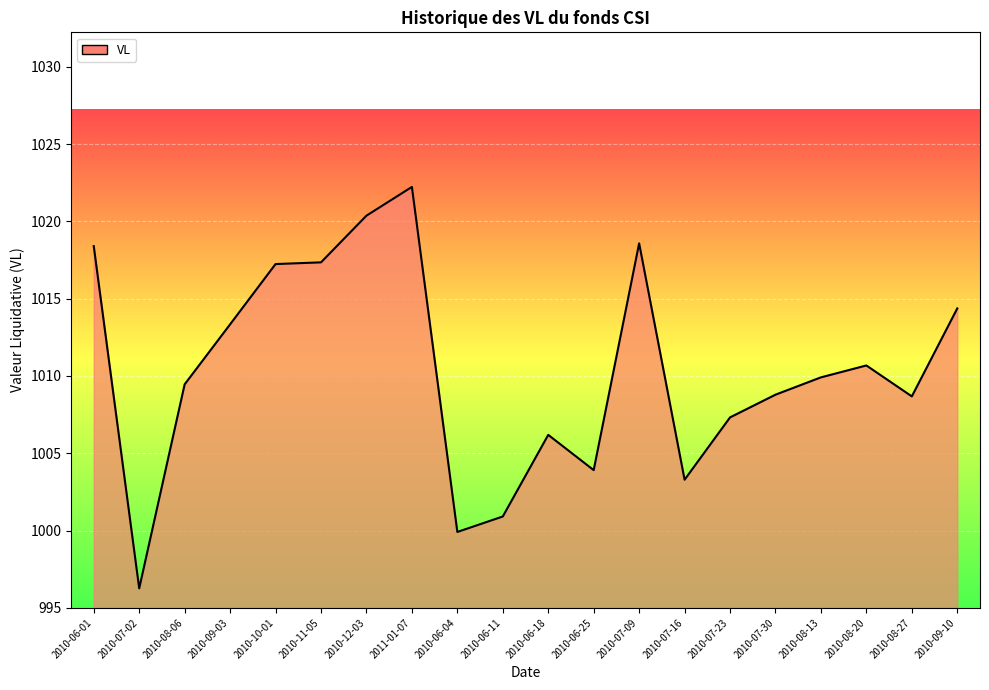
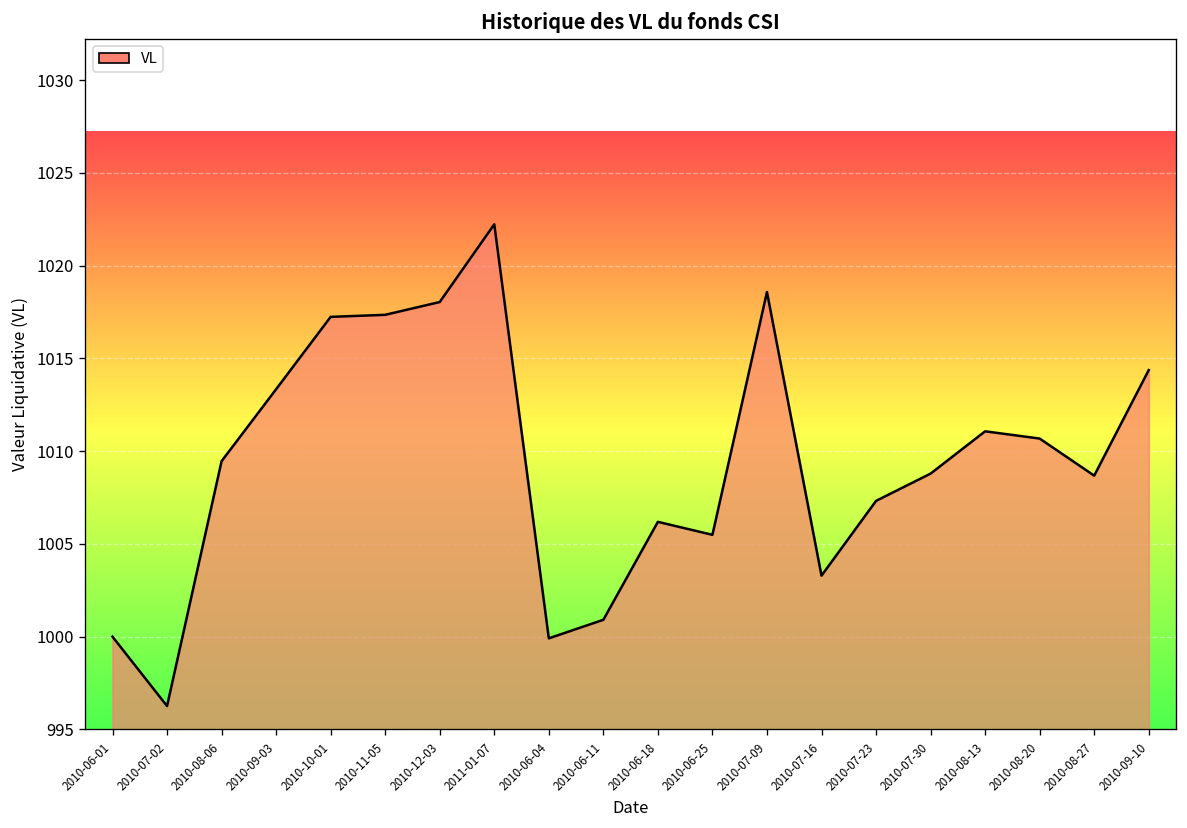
2010-06-01: 1018.4 -> 1000.0
2010-12-03: 1020.4 -> 1018.0
2010-06-25: 1003.9 -> 1005.5
2010-08-13: 1009.9 -> 1011.1
